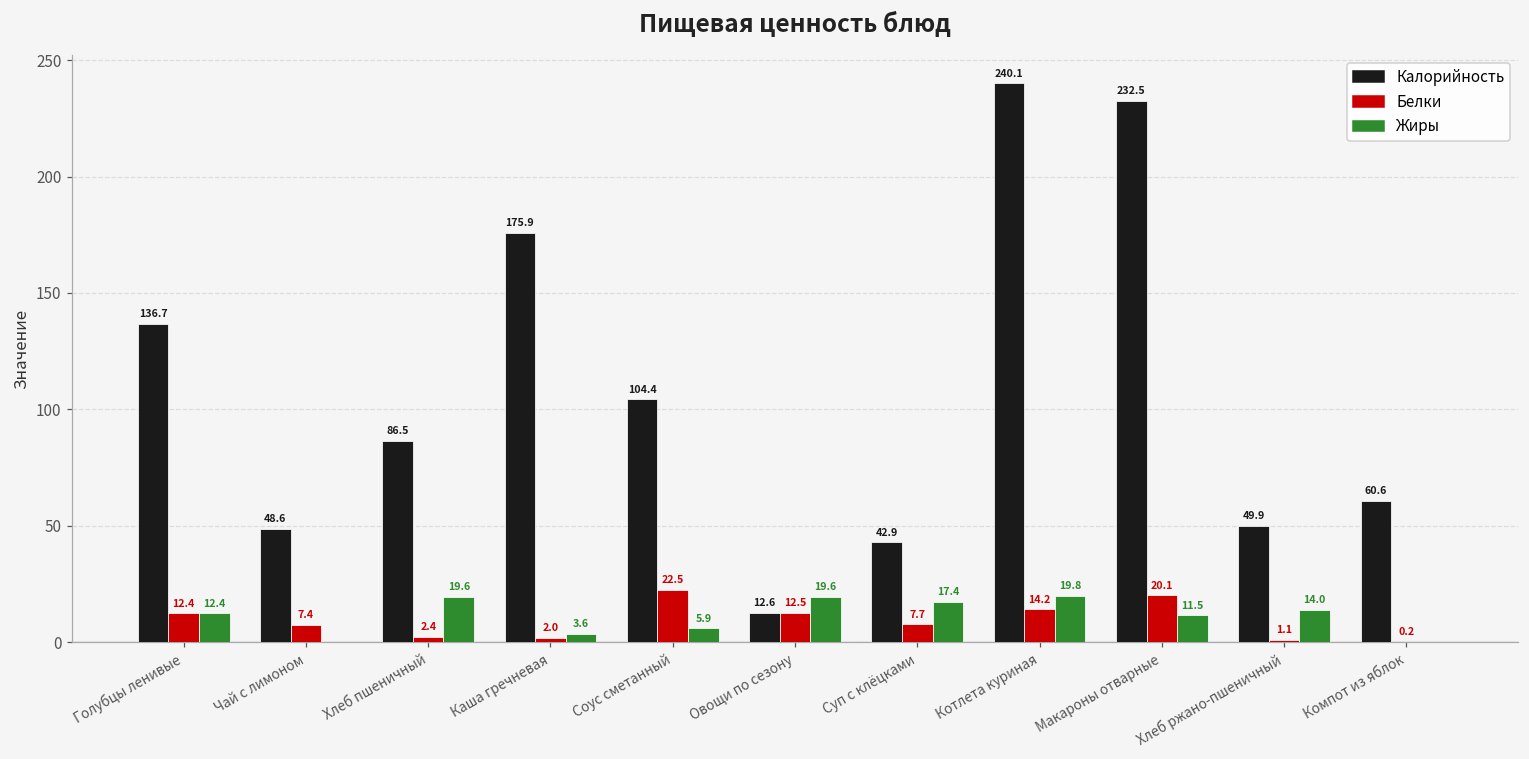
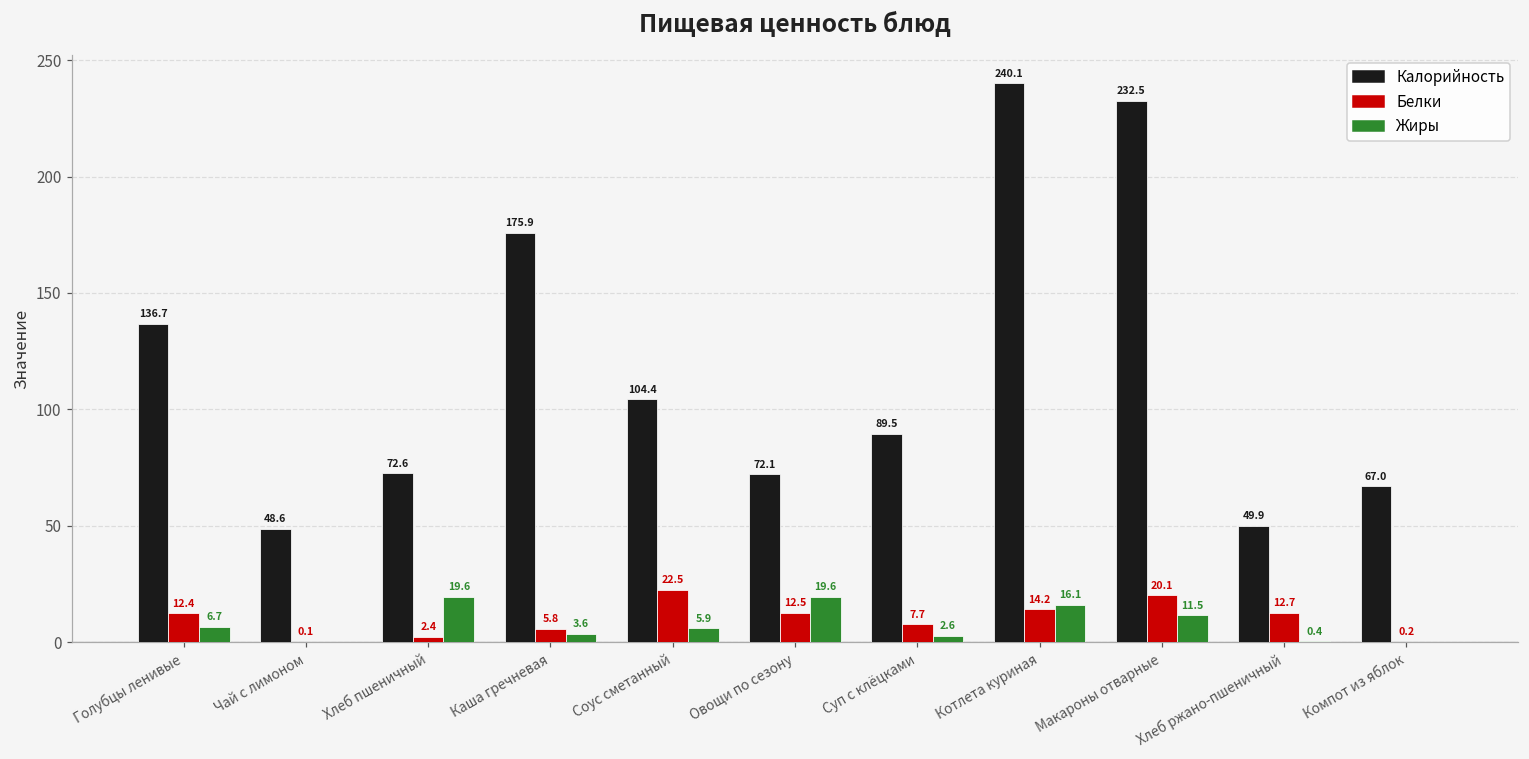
Жиры, Голубцы ленивые: 12.4 -> 6.7
Белки, Чай с лимоном: 7.4 -> 0.1
Калорийность, Хлеб пшеничный: 86.5 -> 72.6
Белки, Каша гречневая: 2.0 -> 5.8
Калорийность, Овощи по сезону: 12.6 -> 72.1
Калорийность, Суп с клёцками: 42.9 -> 89.5
Жиры, Суп с клёцками: 17.4 -> 2.6
Жиры, Котлета куриная: 19.8 -> 16.1
Белки, Хлеб ржано-пшеничный: 1.1 -> 12.7
Жиры, Хлеб ржано-пшеничный: 14.0 -> 0.4
Калорийность, Компот из яблок: 60.6 -> 67.0
